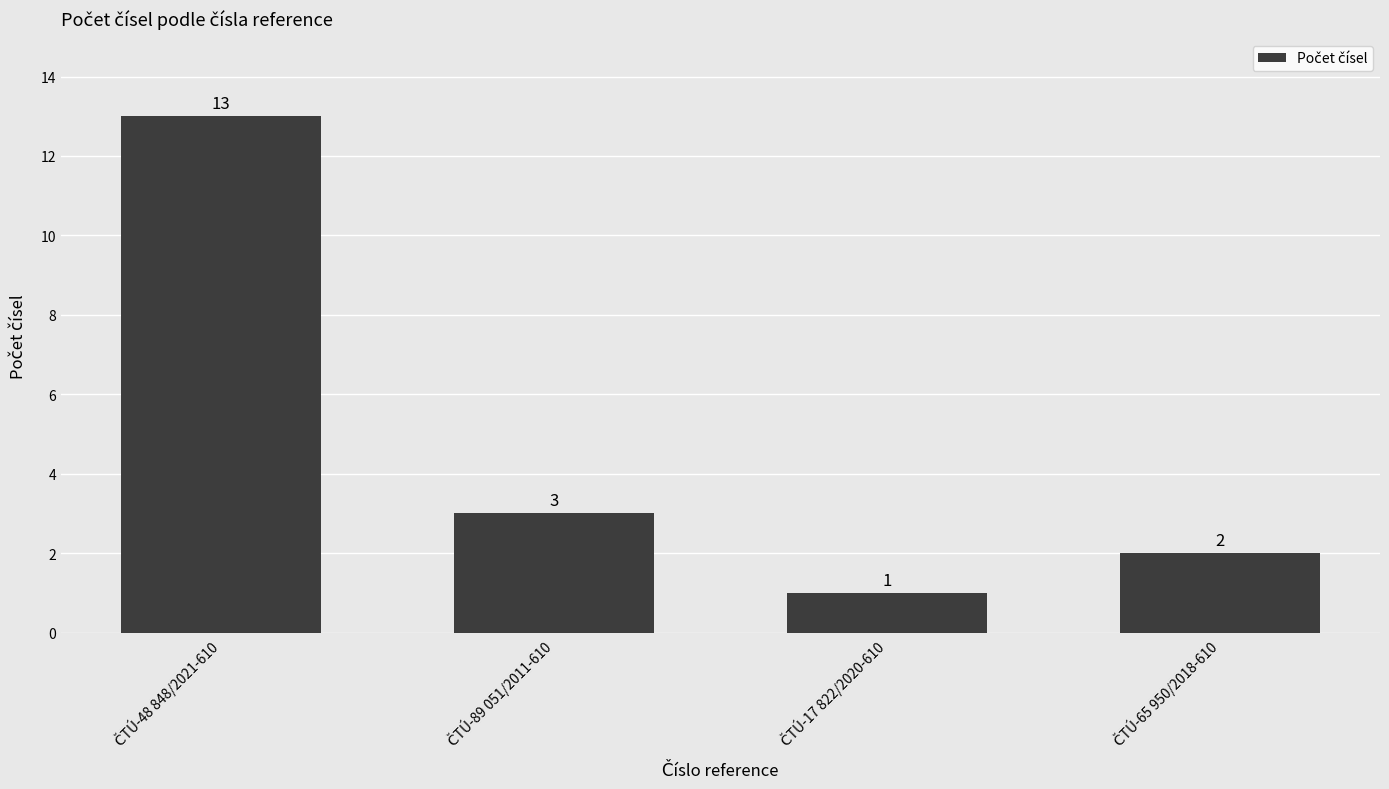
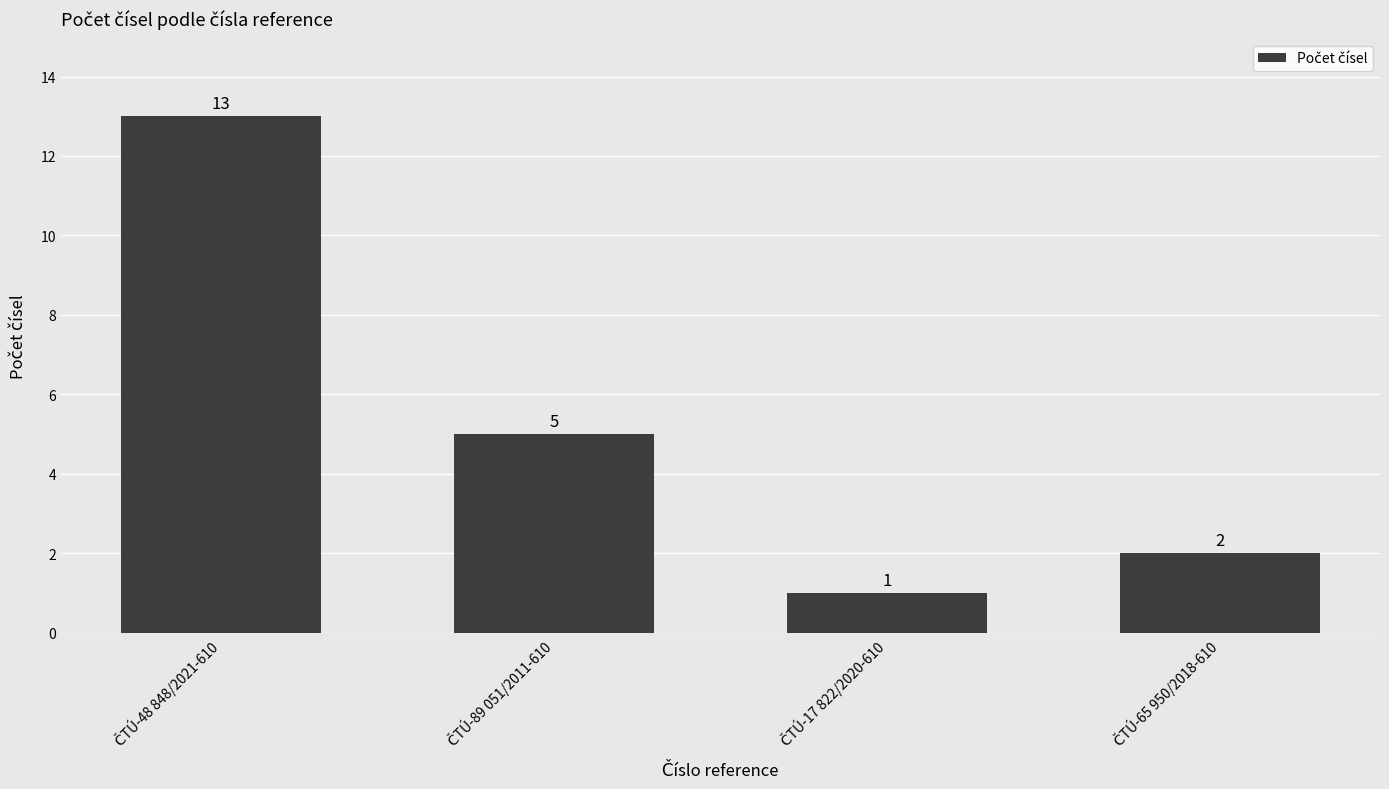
ČTÚ-89 051/2011-610: 3 -> 5
